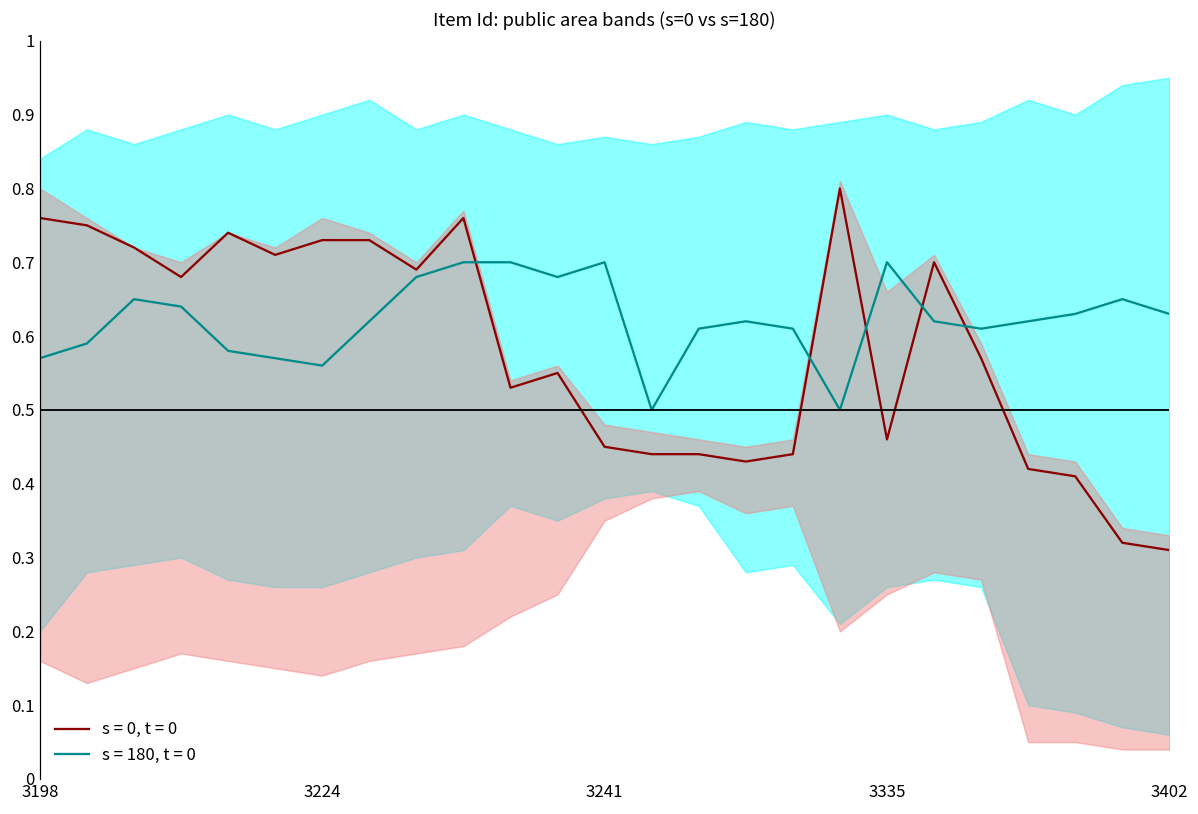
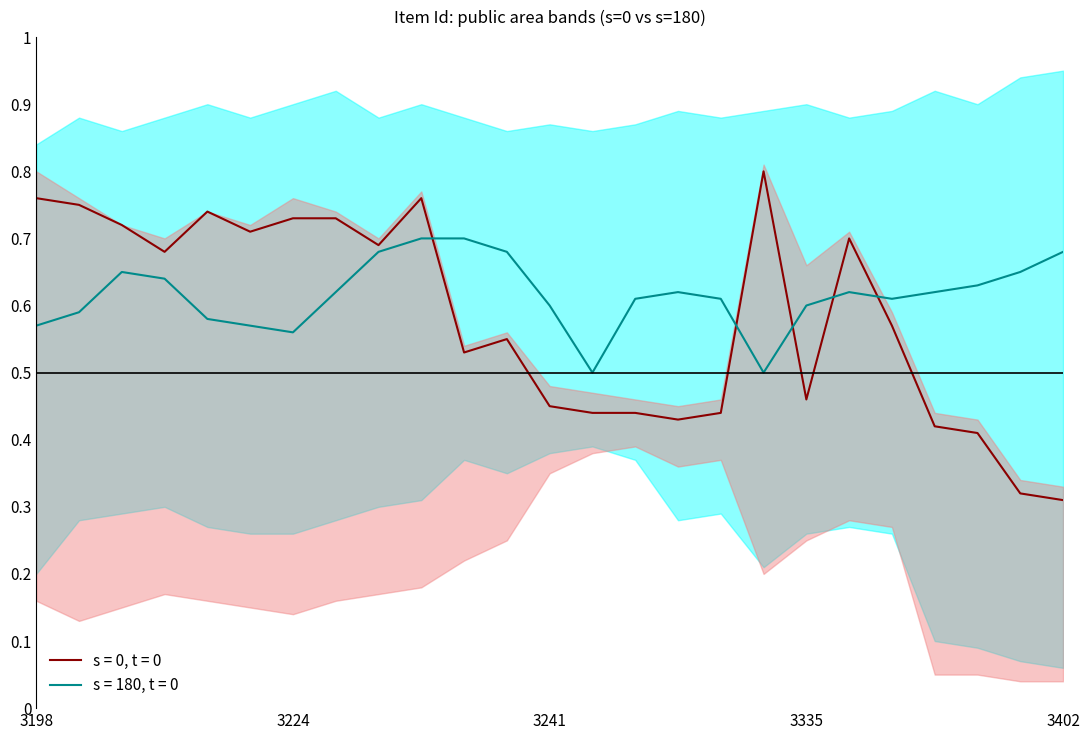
s = 180, t = 0, 3241: 0.7 -> 0.6
s = 180, t = 0, 3335: 0.7 -> 0.6
s = 180, t = 0, 3402: 0.63 -> 0.68
